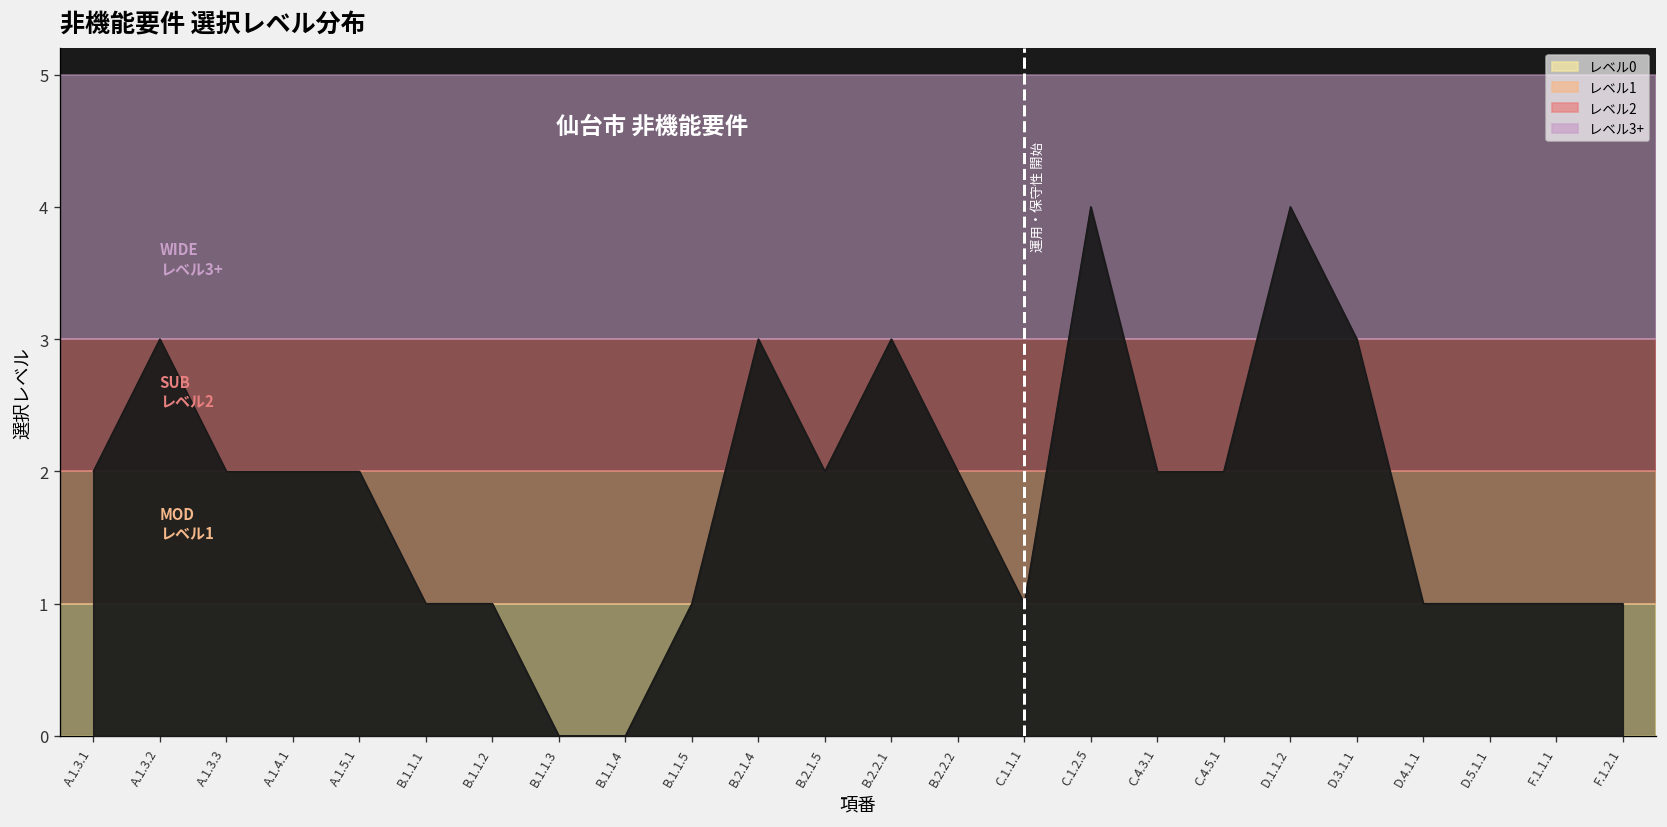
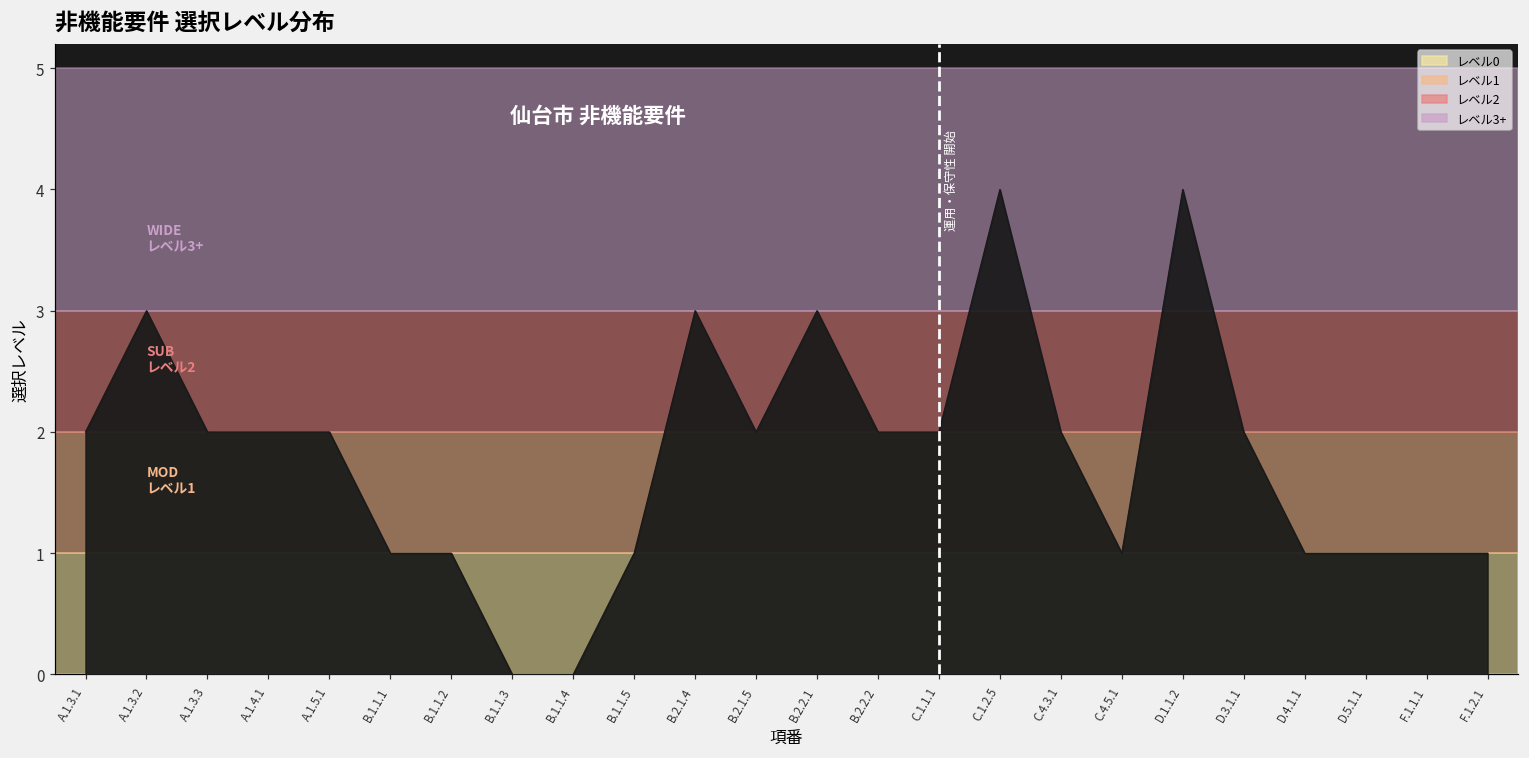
C.1.1.1: 1 -> 2
C.4.5.1: 2 -> 1
D.3.1.1: 3 -> 2
